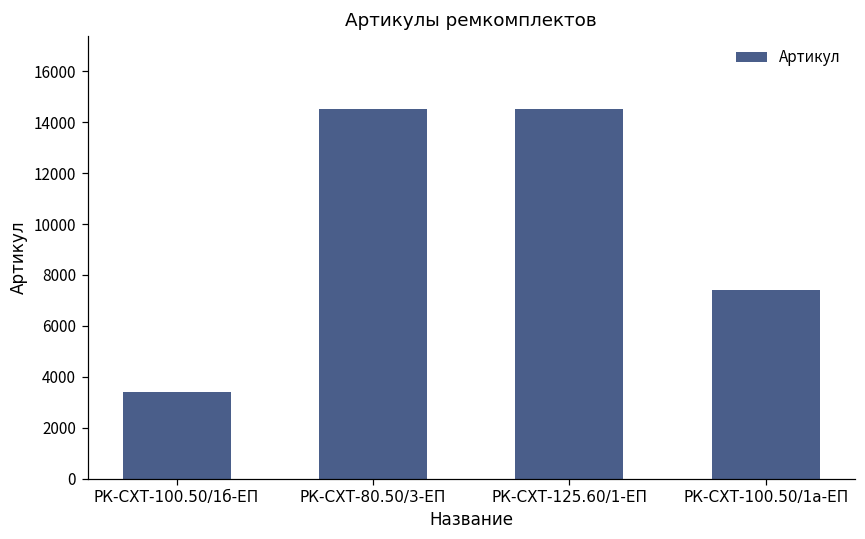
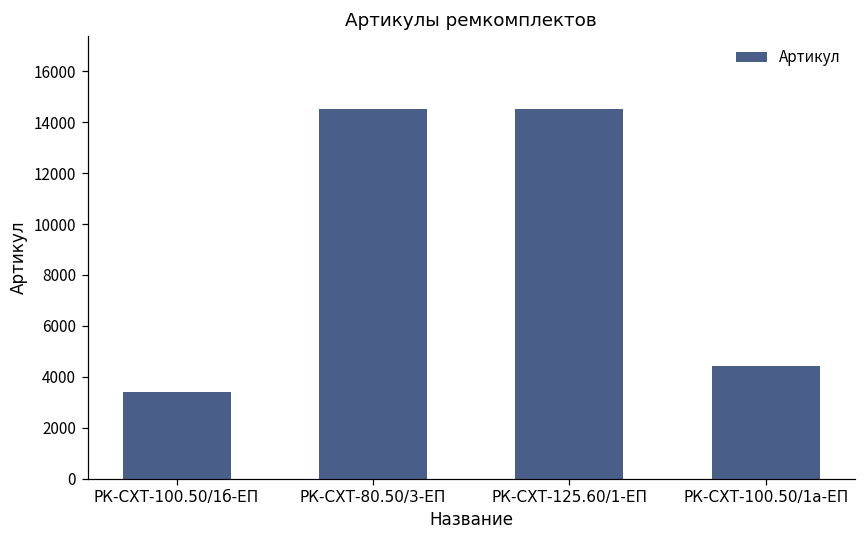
РК-СХТ-100.50/1а-ЕП: 7400 -> 4400
